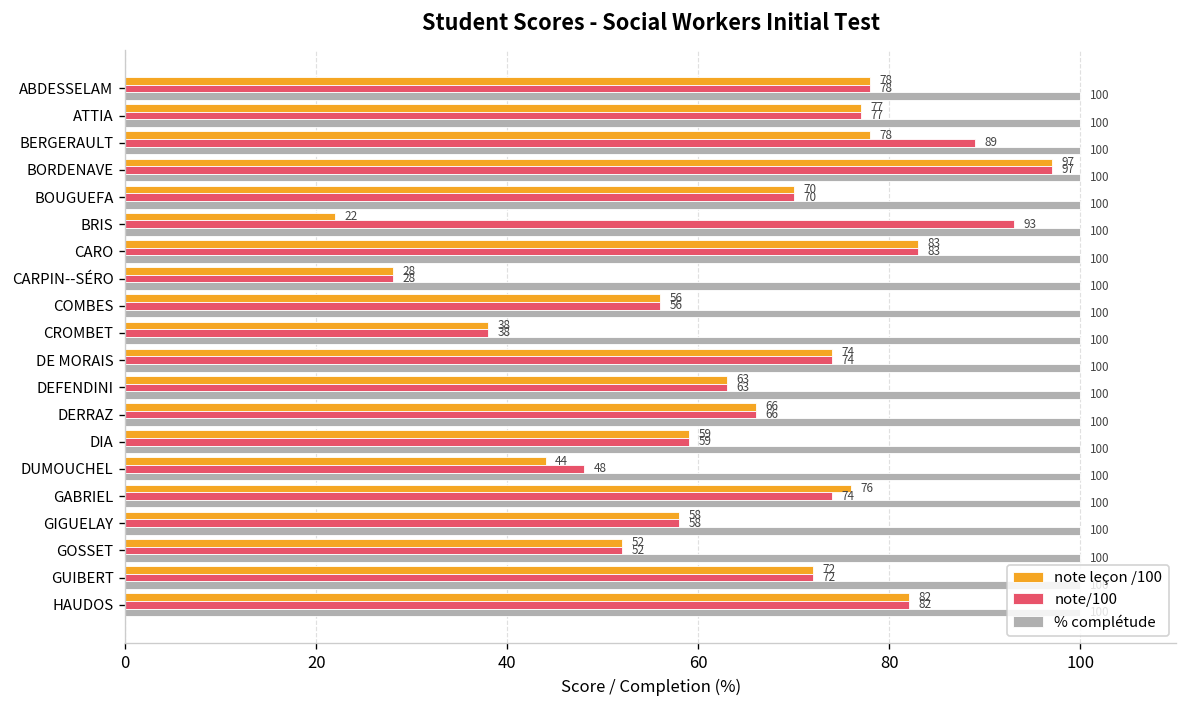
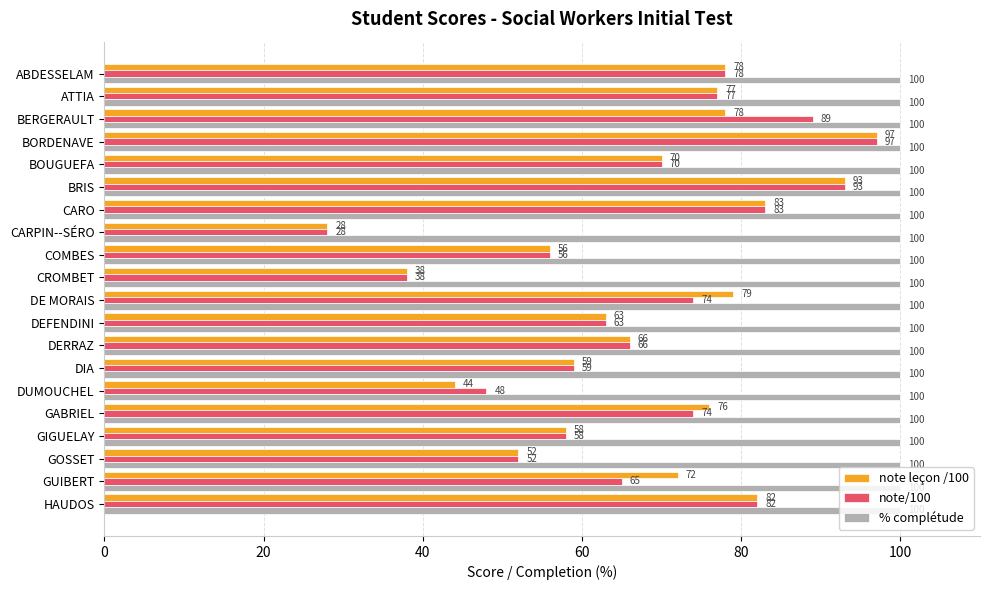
note leçon /100, BRIS: 22 -> 93
note leçon /100, DE MORAIS: 74 -> 79
note/100, GUIBERT: 72 -> 65
